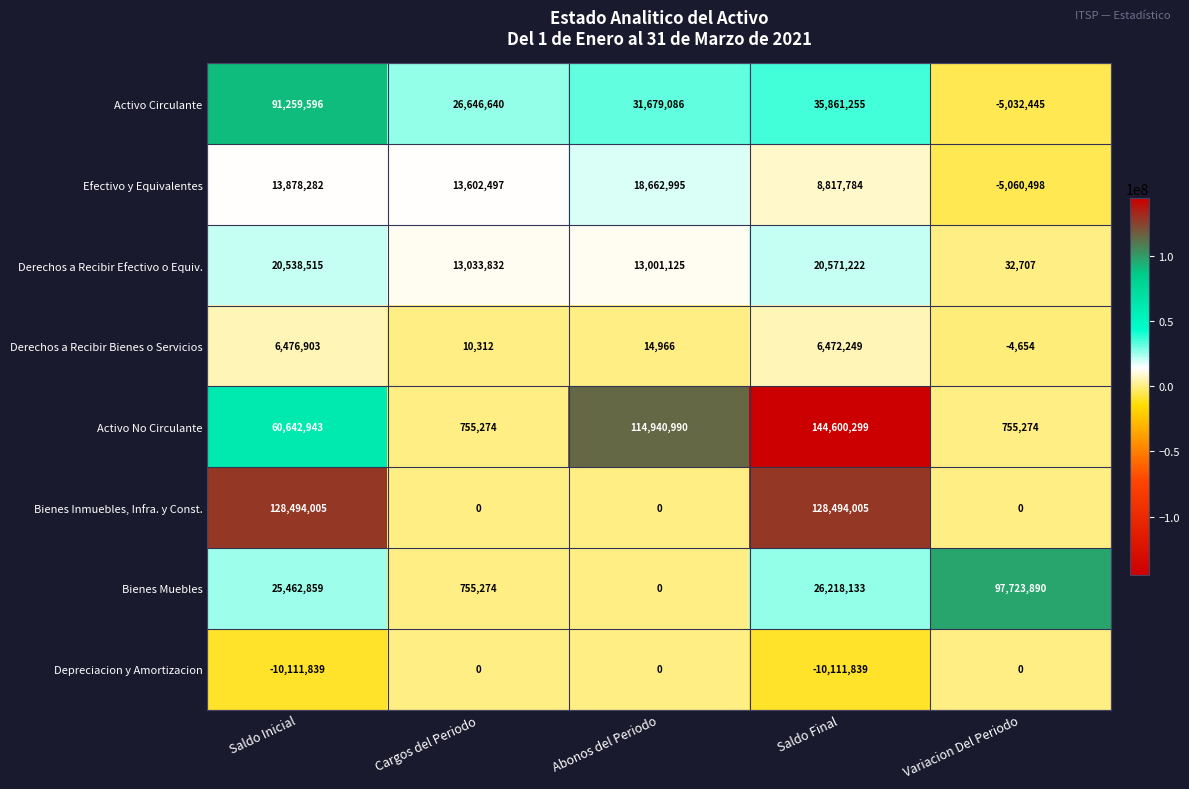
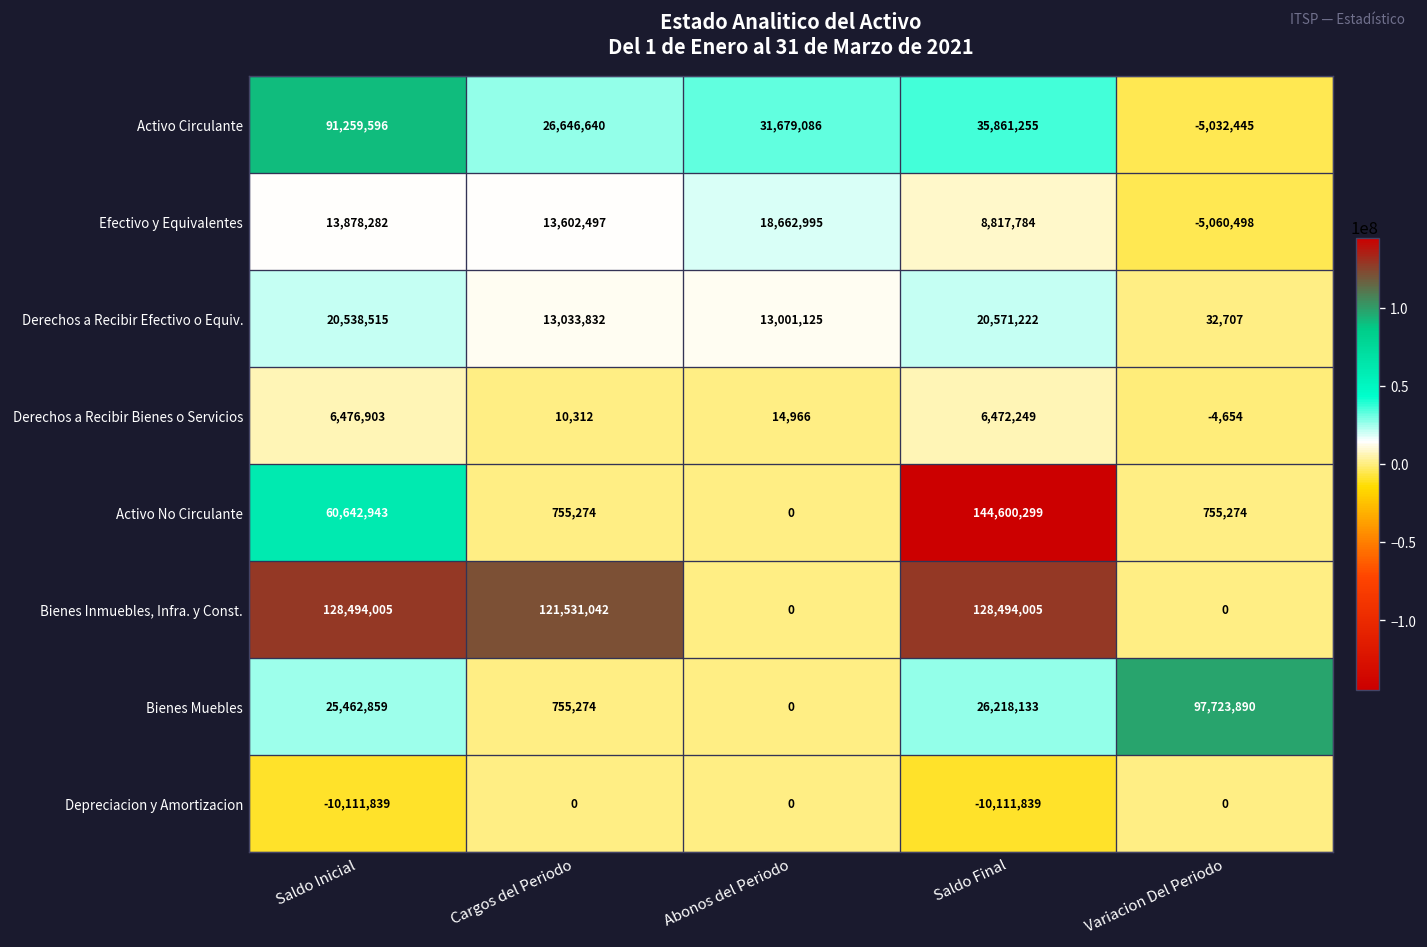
Activo No Circulante, Abonos del Periodo: 114,940,990 -> 0
Bienes Inmuebles, Infra. y Const., Cargos del Periodo: 0 -> 121,531,042
